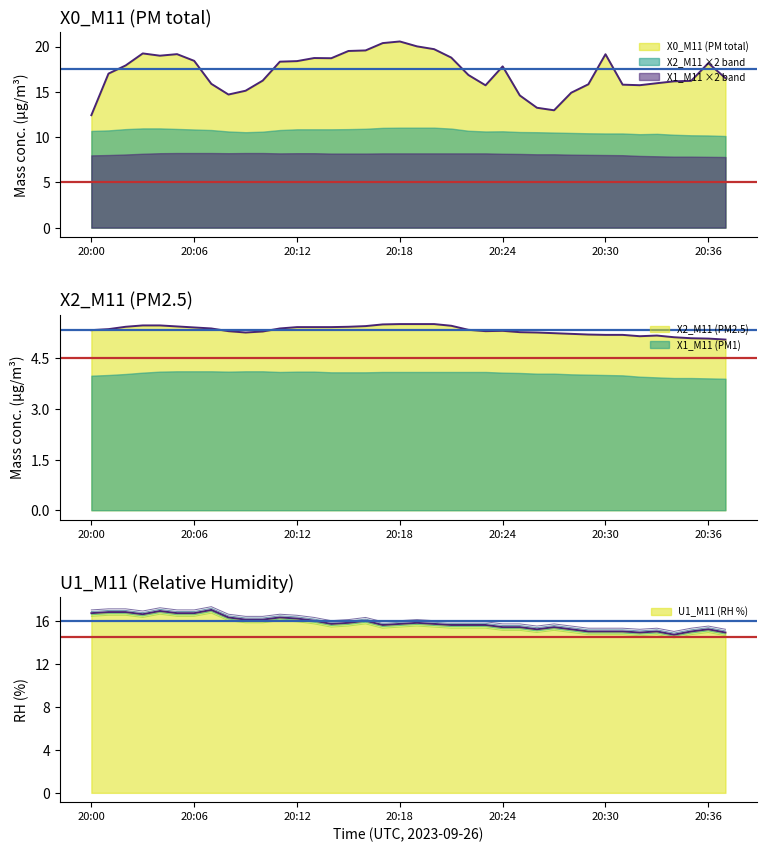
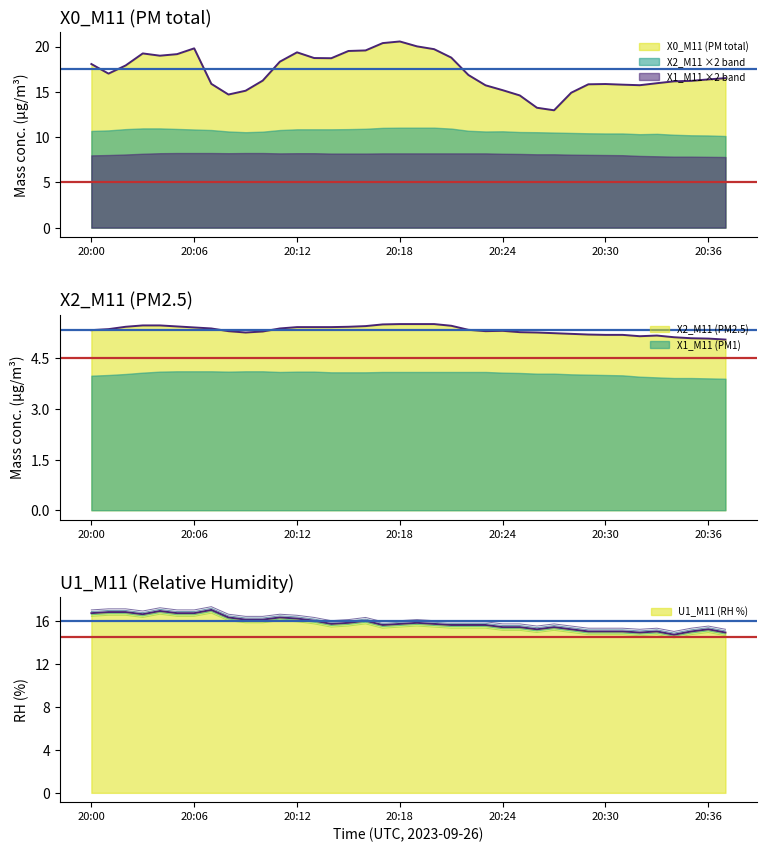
X0_M11 (PM total), X0_M11 (PM total), 20:00: 12 -> 18
X0_M11 (PM total), X0_M11 (PM total), 20:06: 18 -> 20
X0_M11 (PM total), X0_M11 (PM total), 20:12: 18 -> 19
X0_M11 (PM total), X0_M11 (PM total), 20:24: 18 -> 15
X0_M11 (PM total), X0_M11 (PM total), 20:30: 19 -> 16
X0_M11 (PM total), X0_M11 (PM total), 20:36: 18 -> 16
